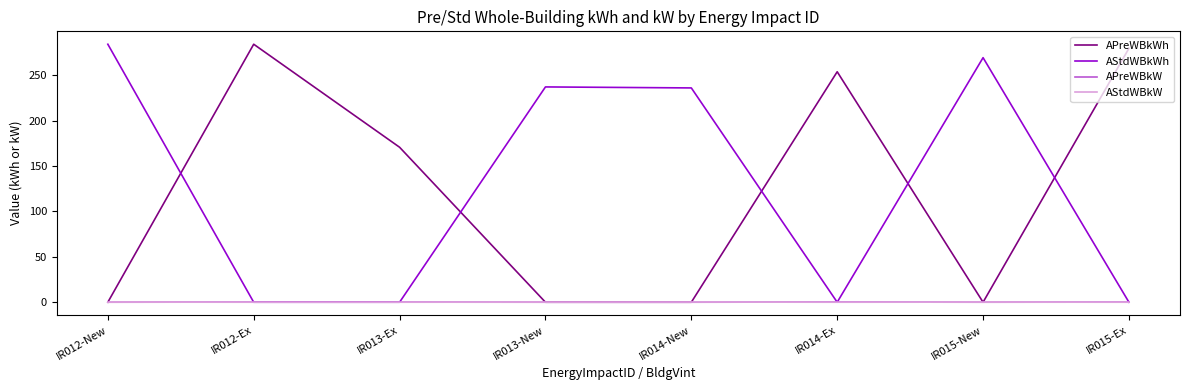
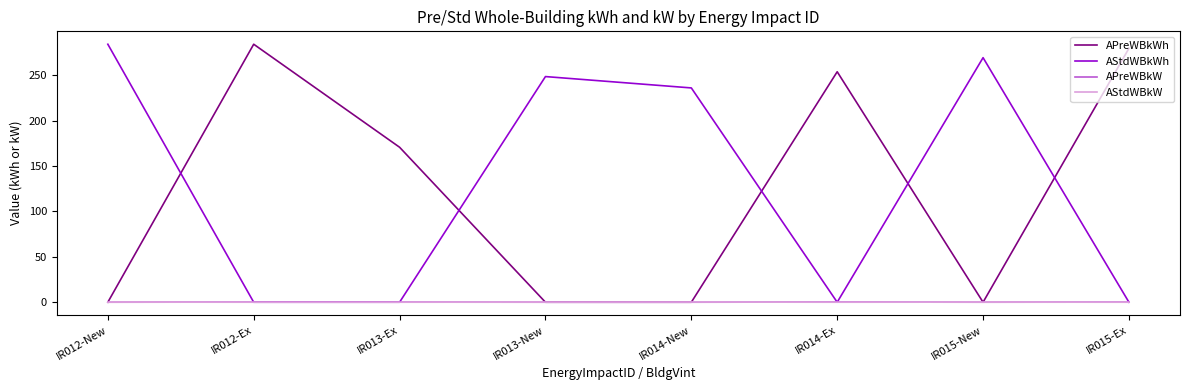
AStdWBkWh, IR013-New: 240 -> 250
